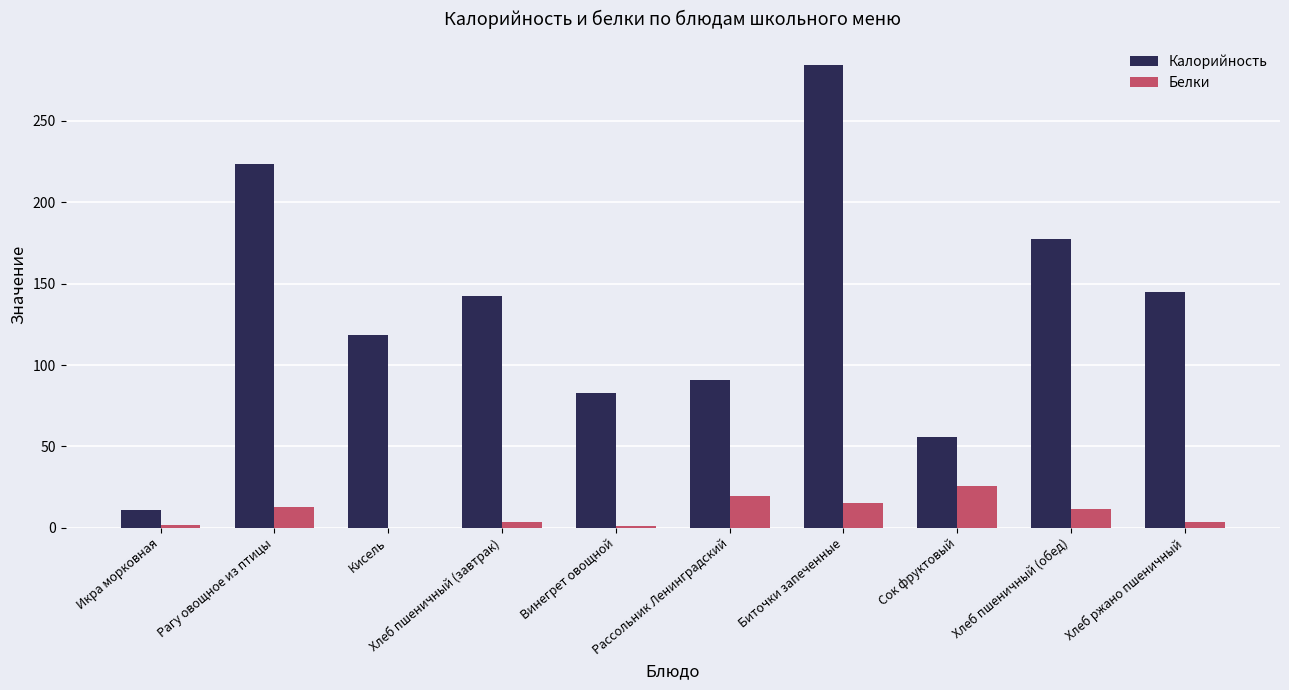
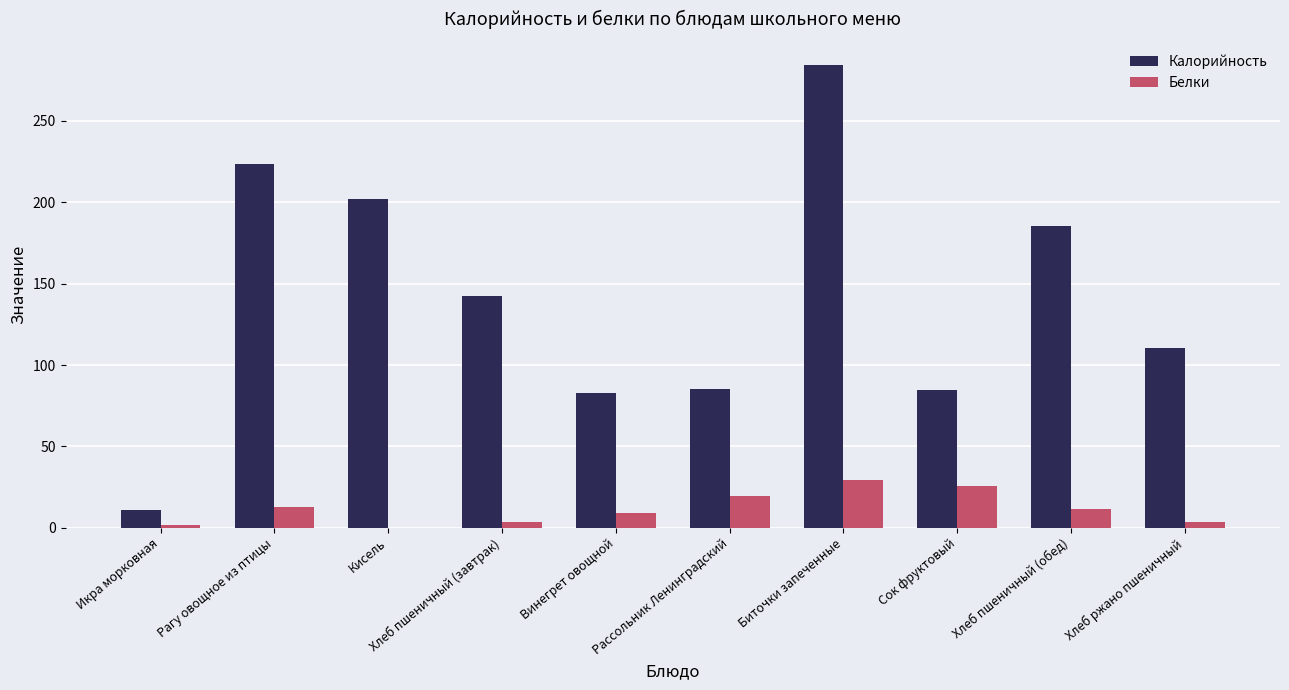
Калорийность, Кисель: 119 -> 202
Белки, Винегрет овощной: 1 -> 9
Калорийность, Рассольник Ленинградский: 91 -> 85
Белки, Биточки запеченные: 15 -> 30
Калорийность, Сок фруктовый: 56 -> 85
Калорийность, Хлеб пшеничный (обед): 177 -> 186
Калорийность, Хлеб ржано пшеничный: 145 -> 110
